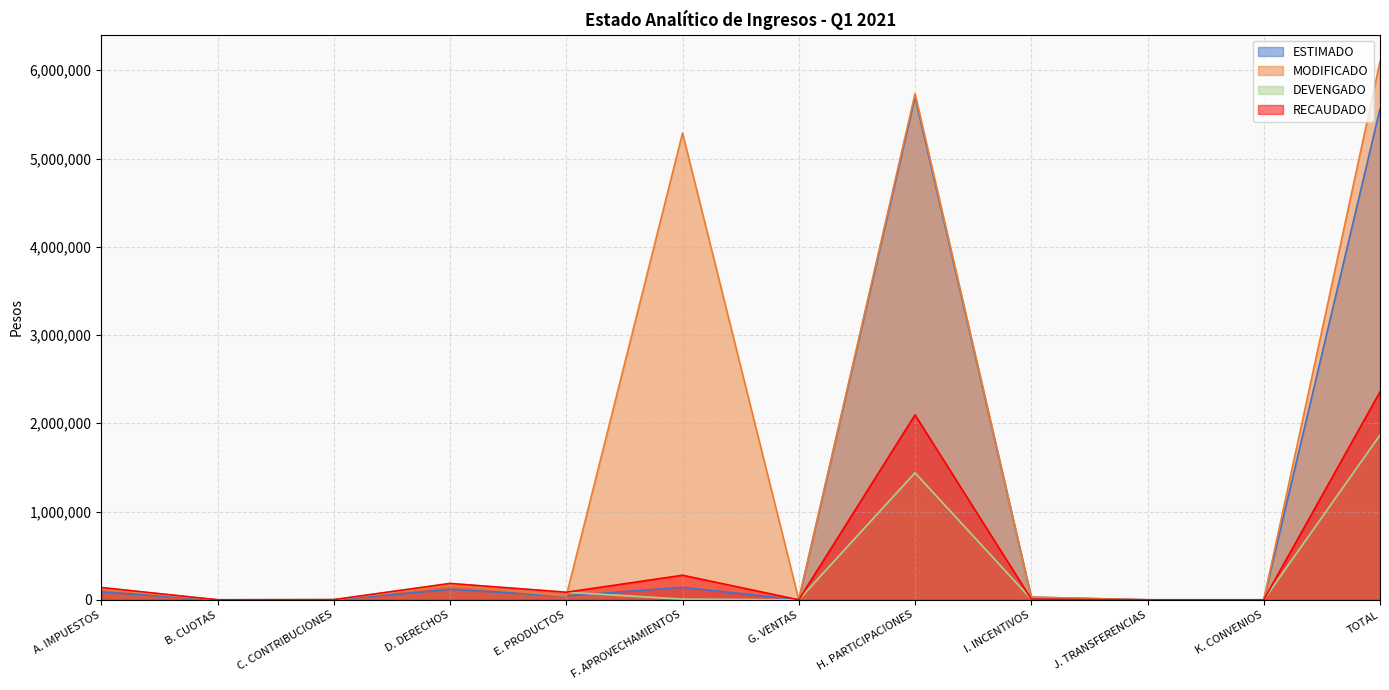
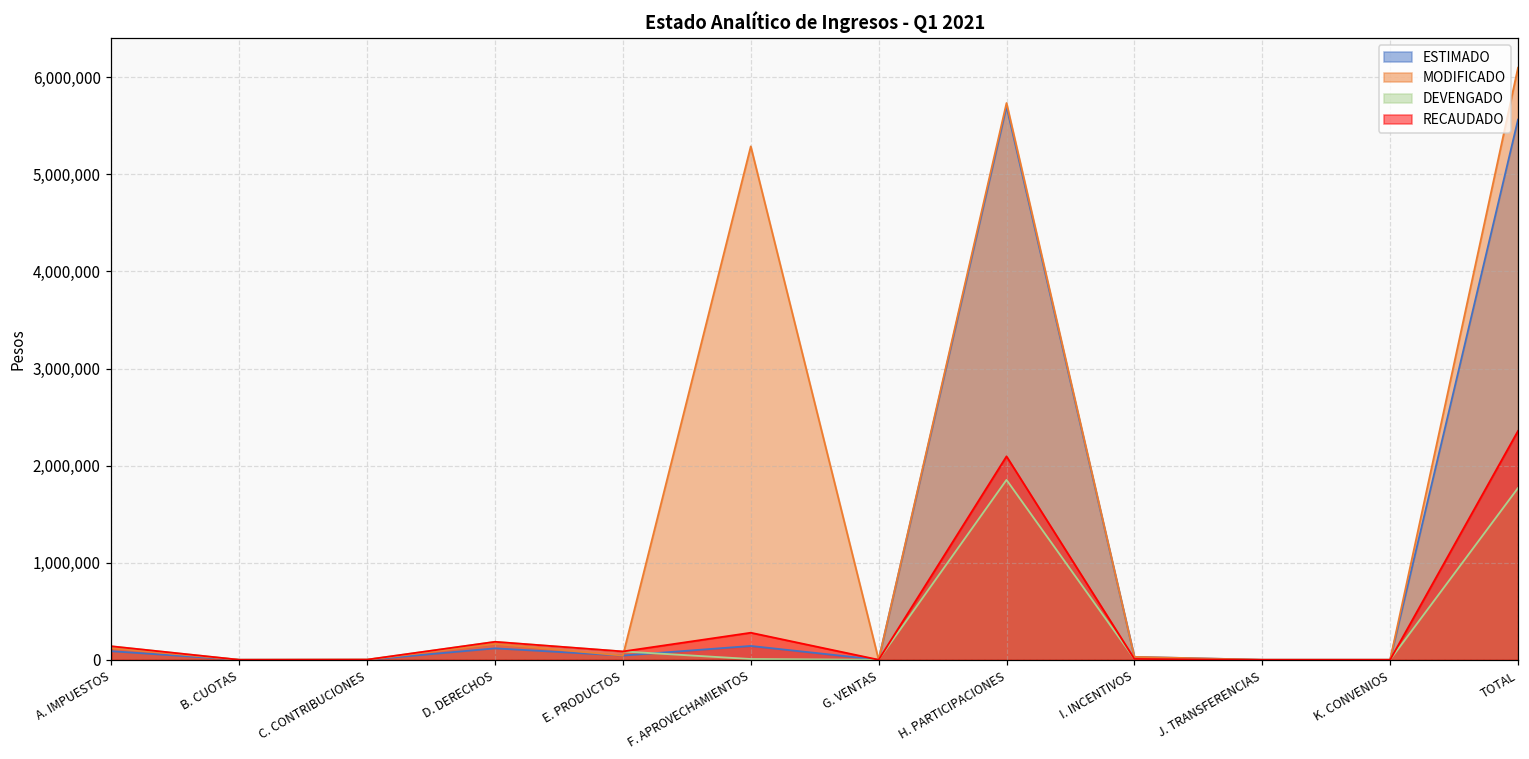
DEVENGADO, H. PARTICIPACIONES: 1,400,000 -> 1,900,000
DEVENGADO, TOTAL: 1,900,000 -> 1,800,000
